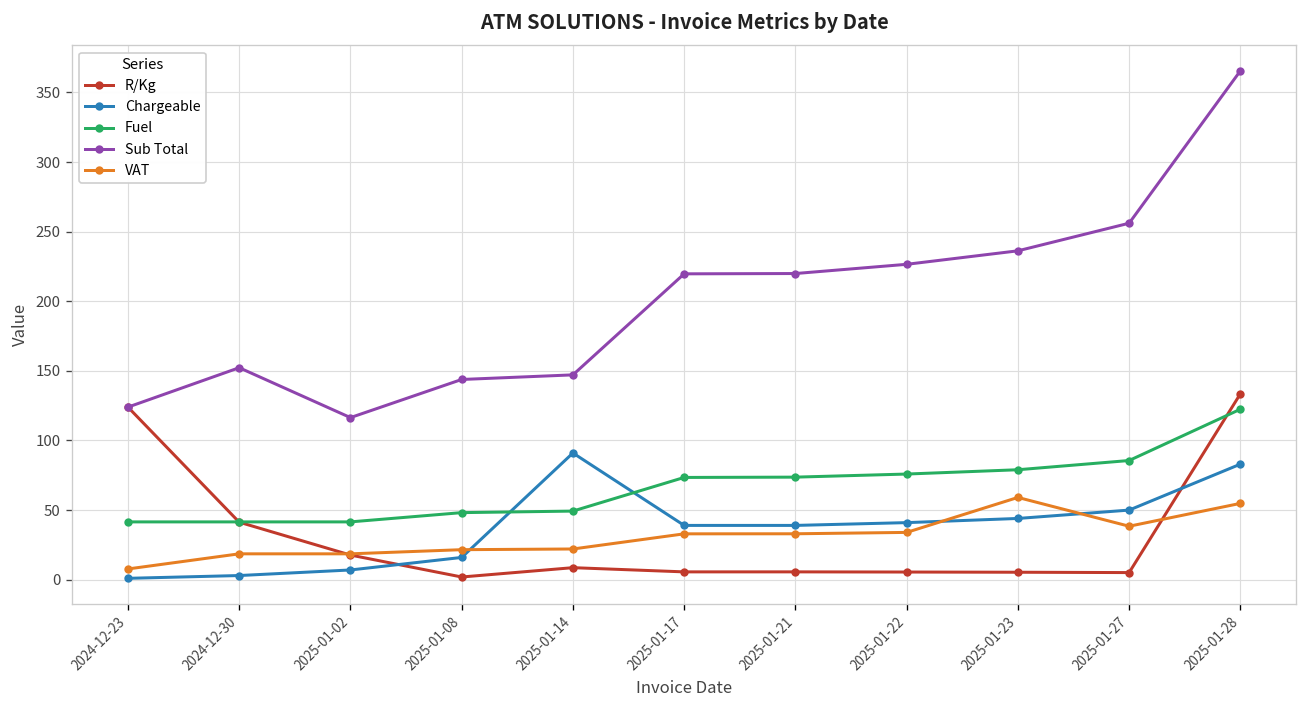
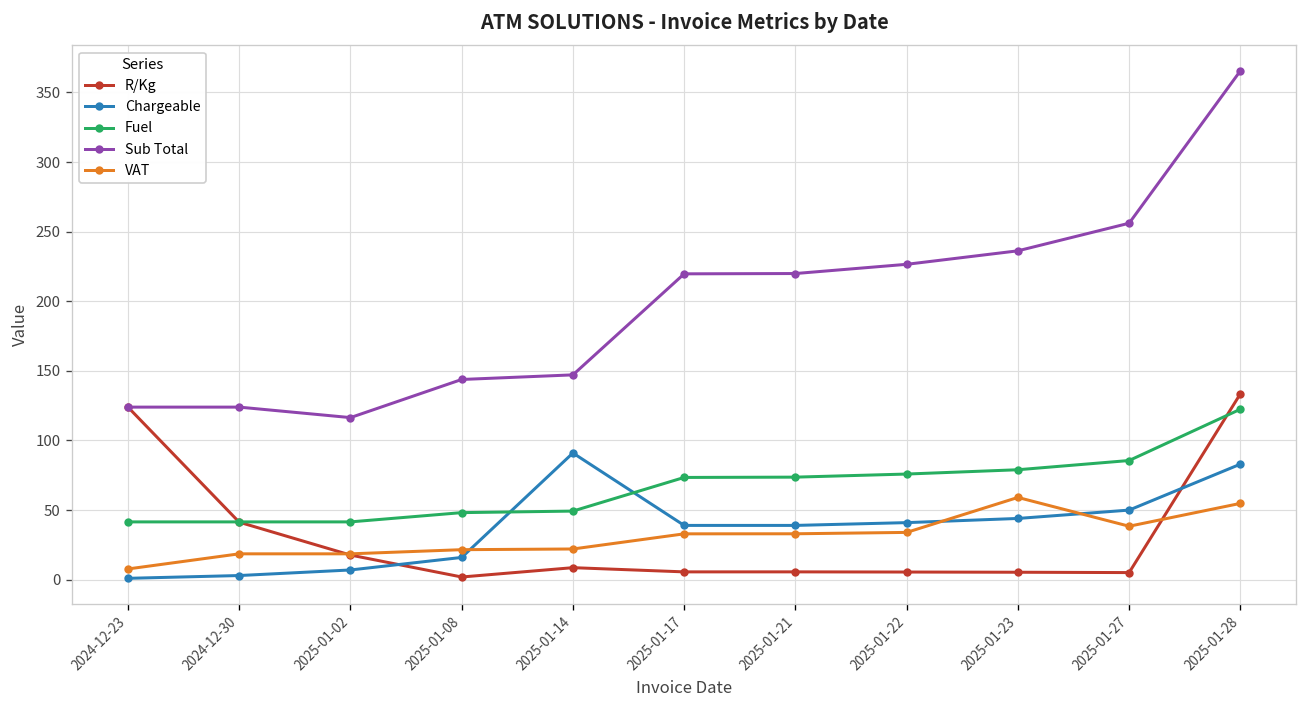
Sub Total, 2024-12-30: 152 -> 124
